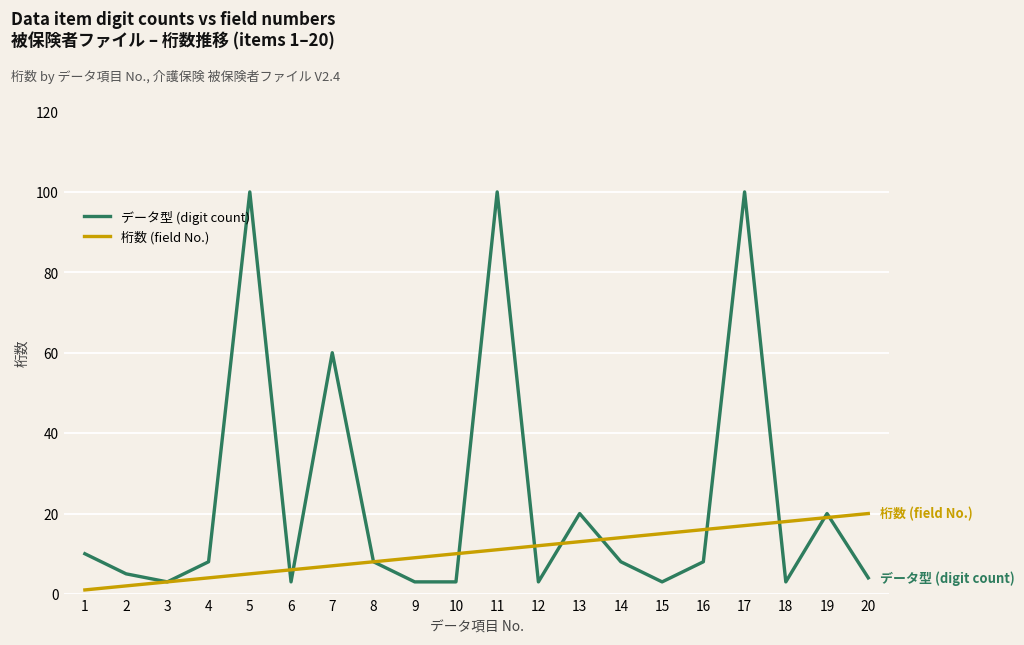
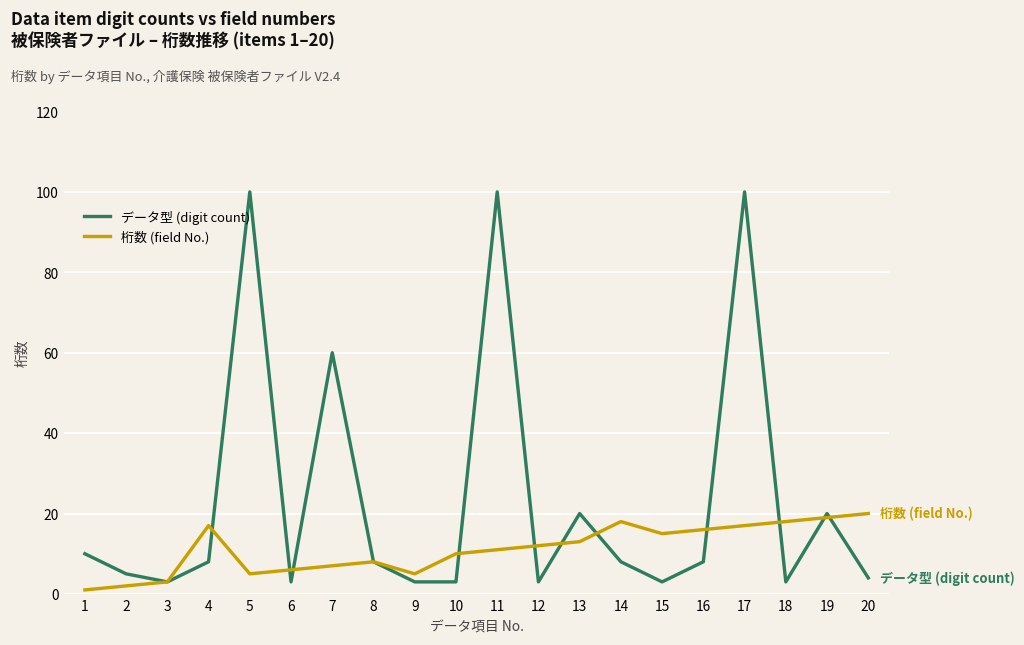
桁数 (field No.), 4: 4 -> 17
桁数 (field No.), 9: 9 -> 5
桁数 (field No.), 14: 14 -> 18
